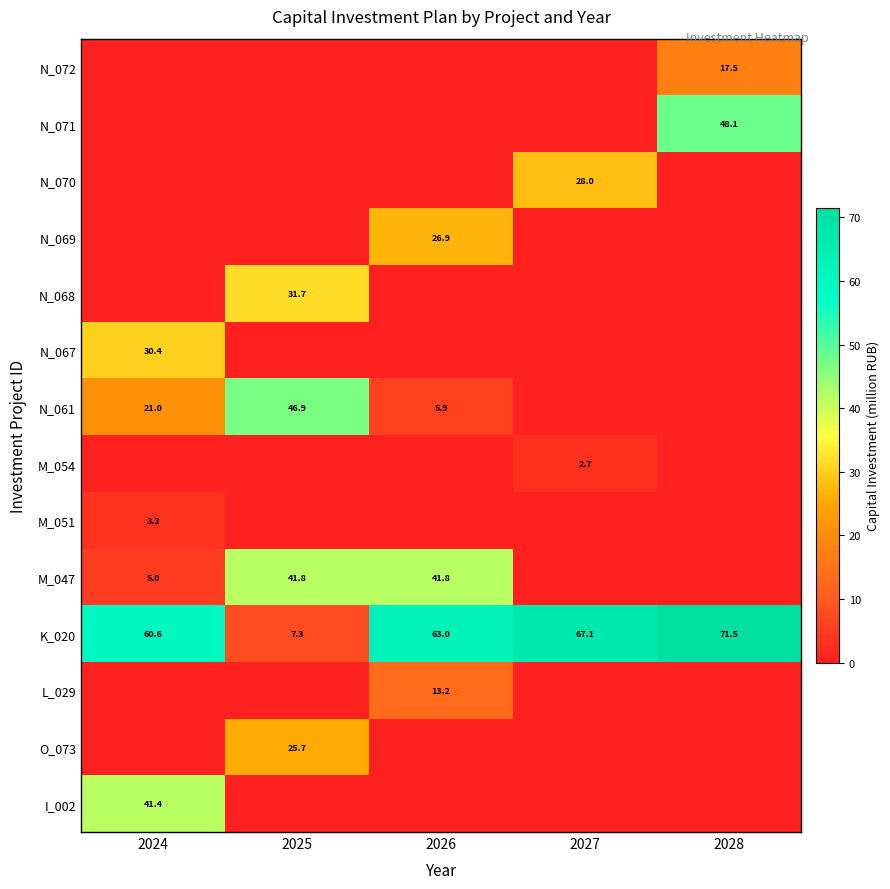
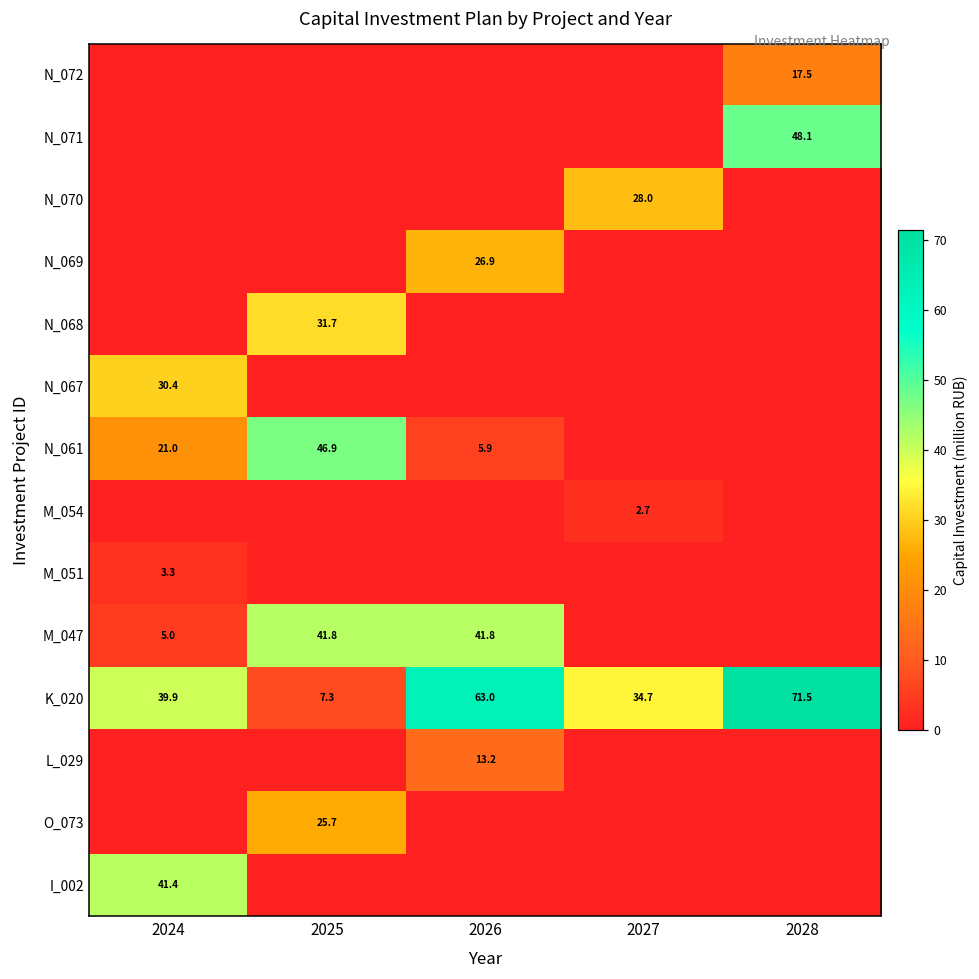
K_020, 2024: 60.6 -> 39.9
K_020, 2027: 67.1 -> 34.7
